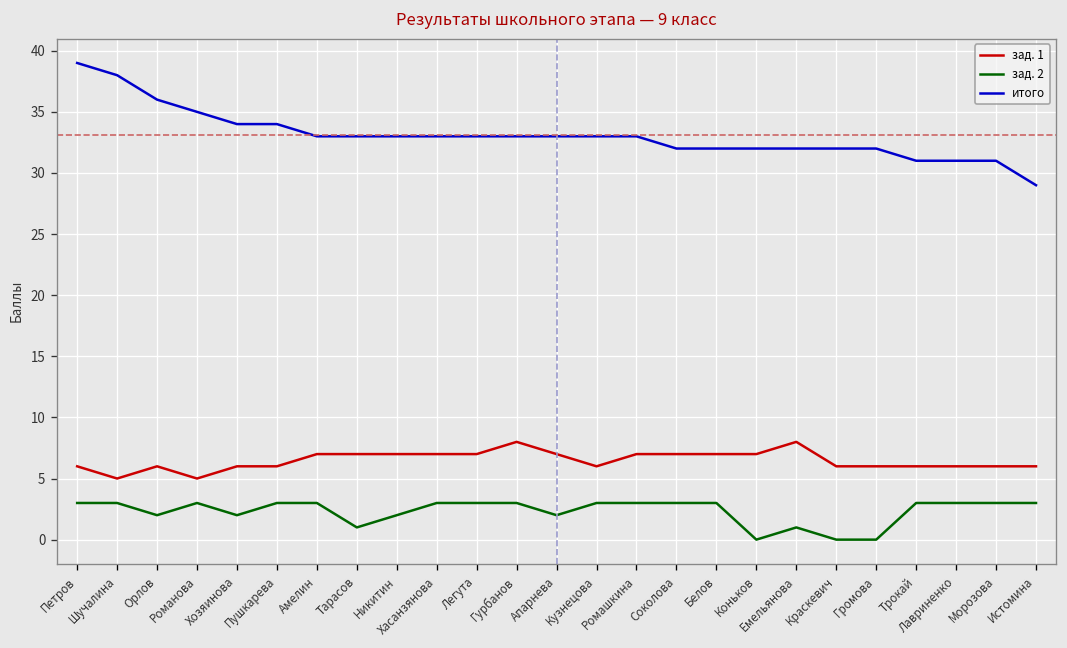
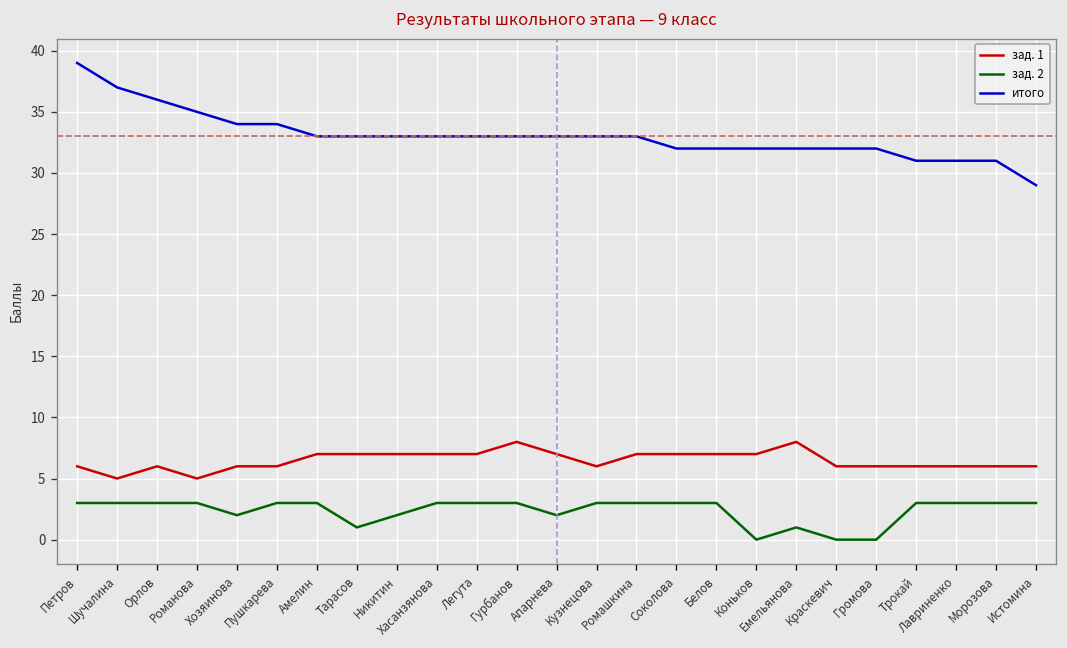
итого, Шучалина: 38 -> 37
зад. 2, Орлов: 2 -> 3
